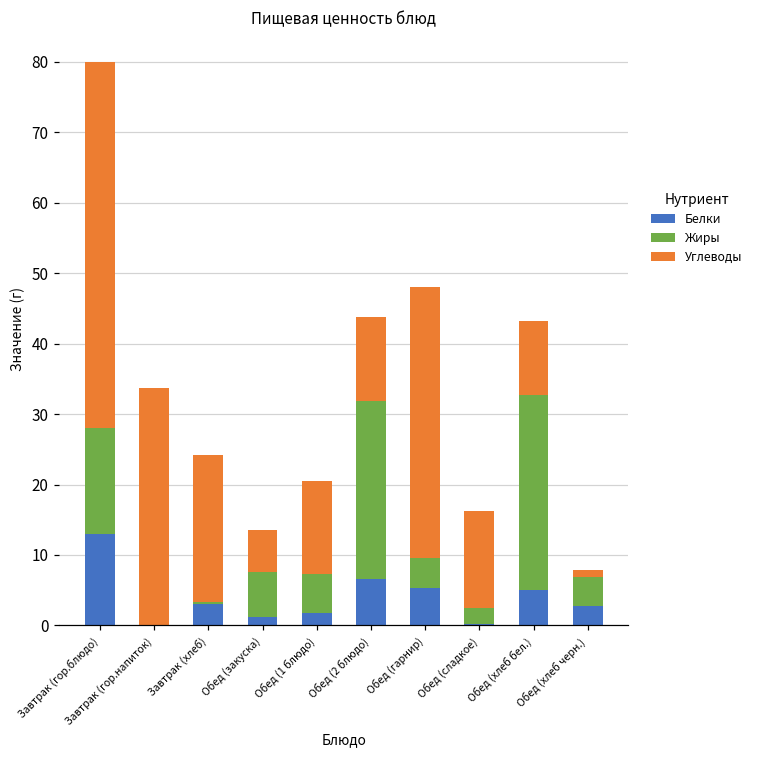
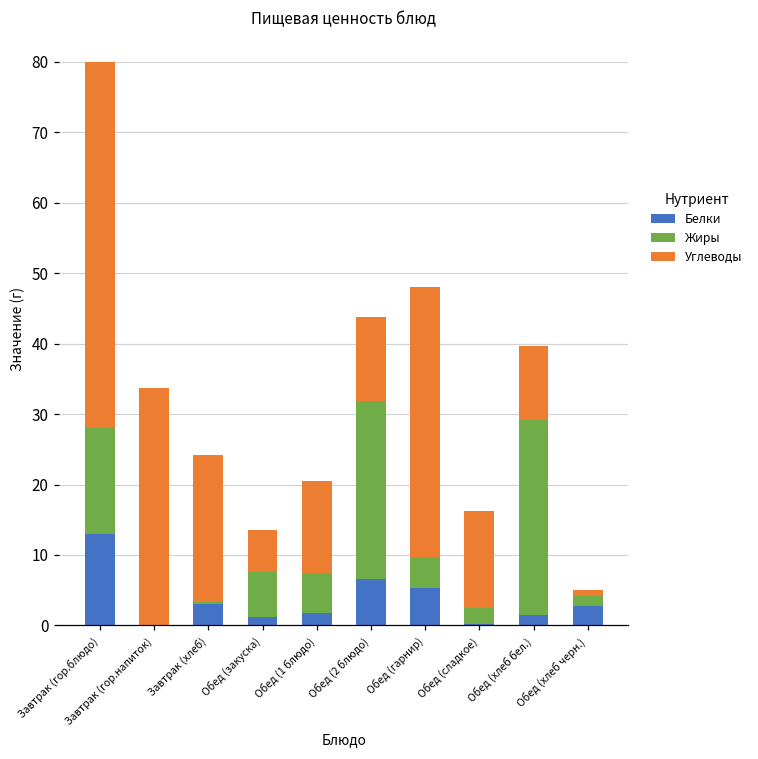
Белки, Обед (хлеб бел.): 5 -> 2
Жиры, Обед (хлеб черн.): 4 -> 1
